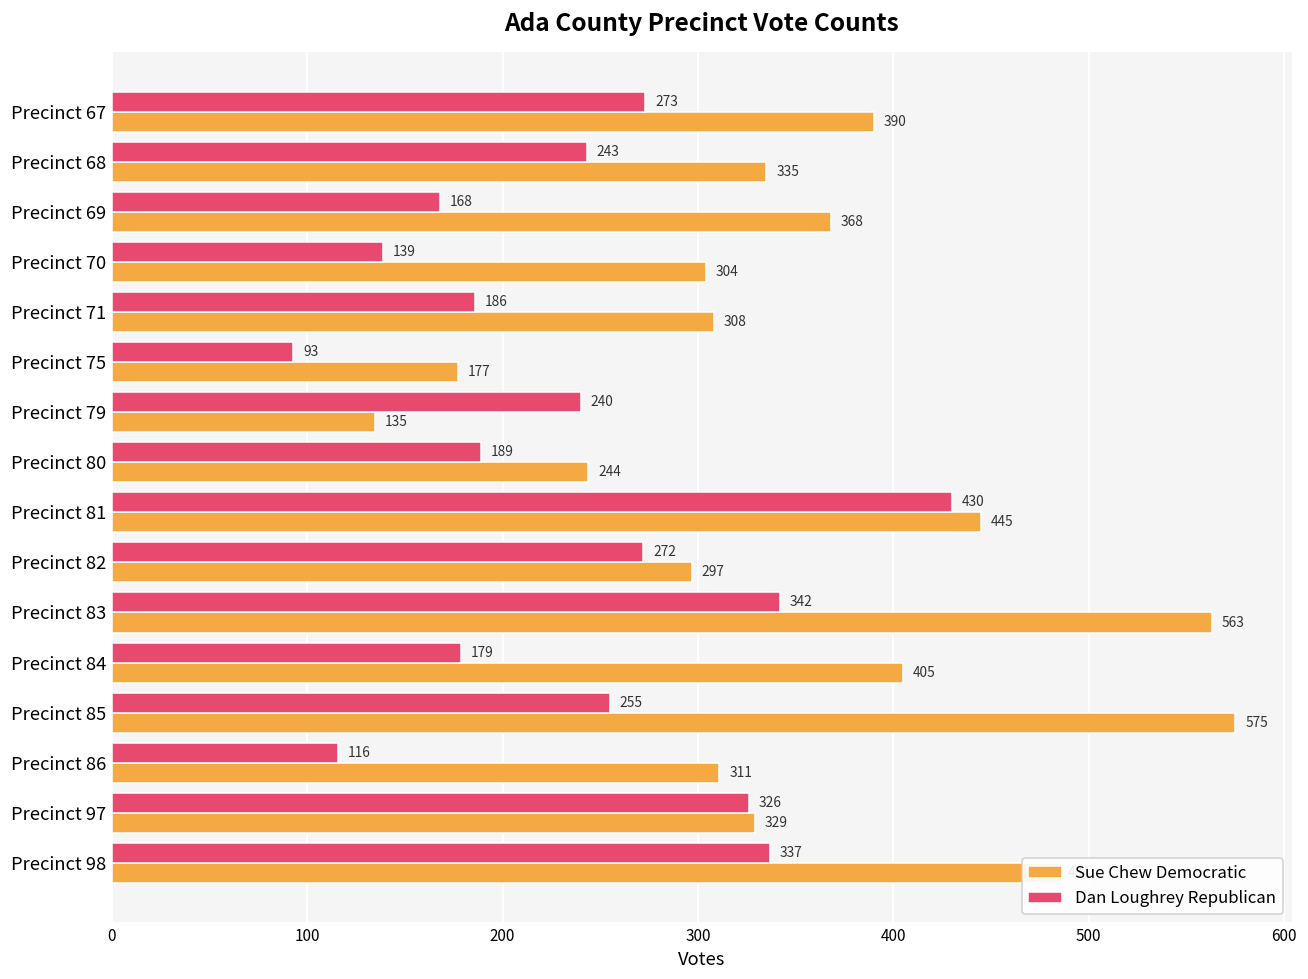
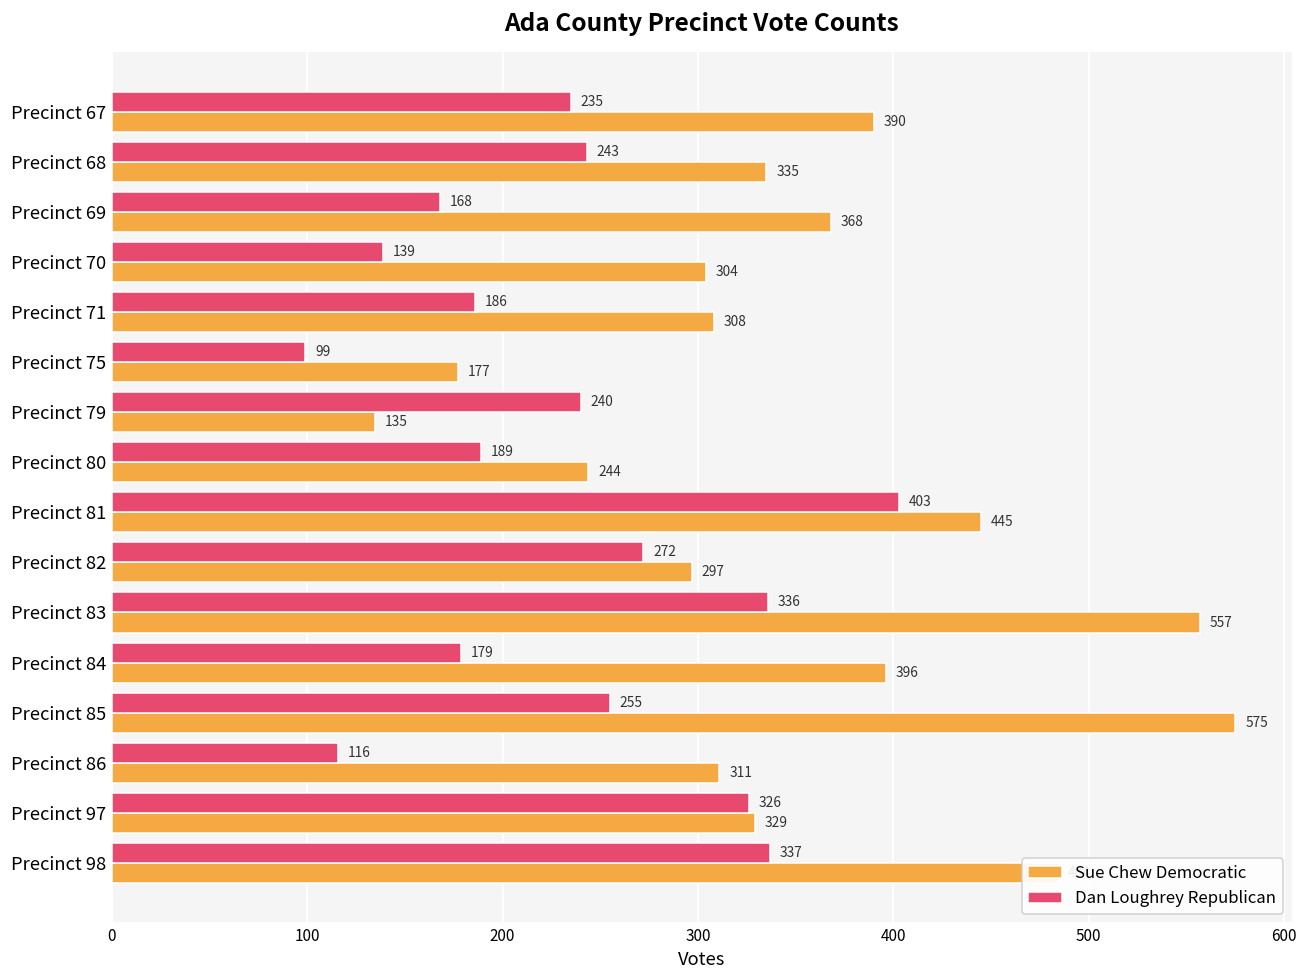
Dan Loughrey Republican, Precinct 67: 273 -> 235
Dan Loughrey Republican, Precinct 75: 93 -> 99
Dan Loughrey Republican, Precinct 81: 430 -> 403
Dan Loughrey Republican, Precinct 83: 342 -> 336
Sue Chew Democratic, Precinct 83: 563 -> 557
Sue Chew Democratic, Precinct 84: 405 -> 396
